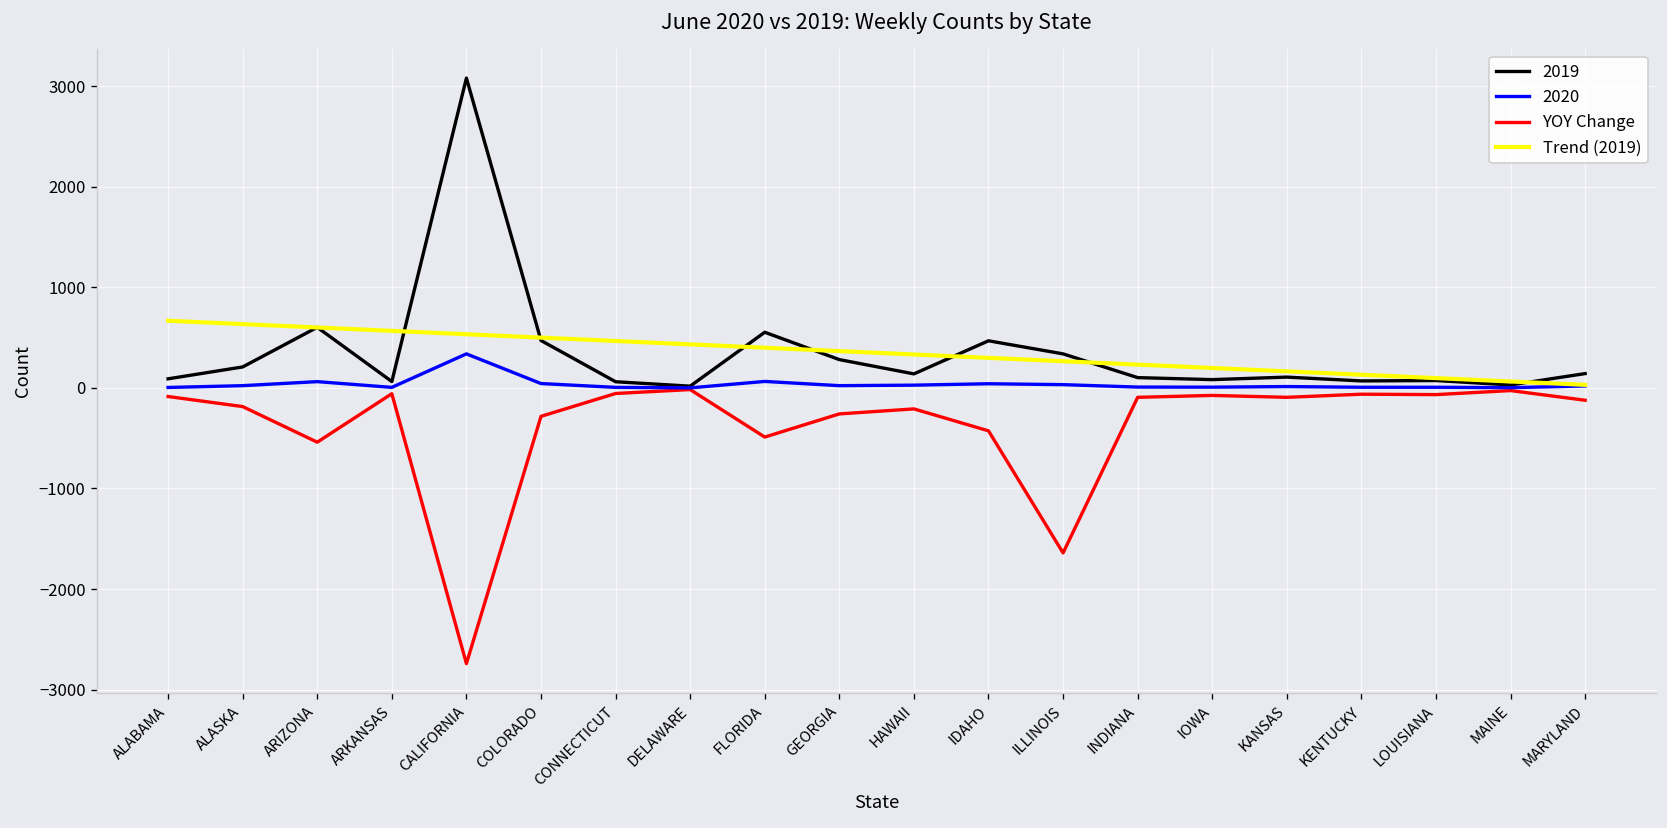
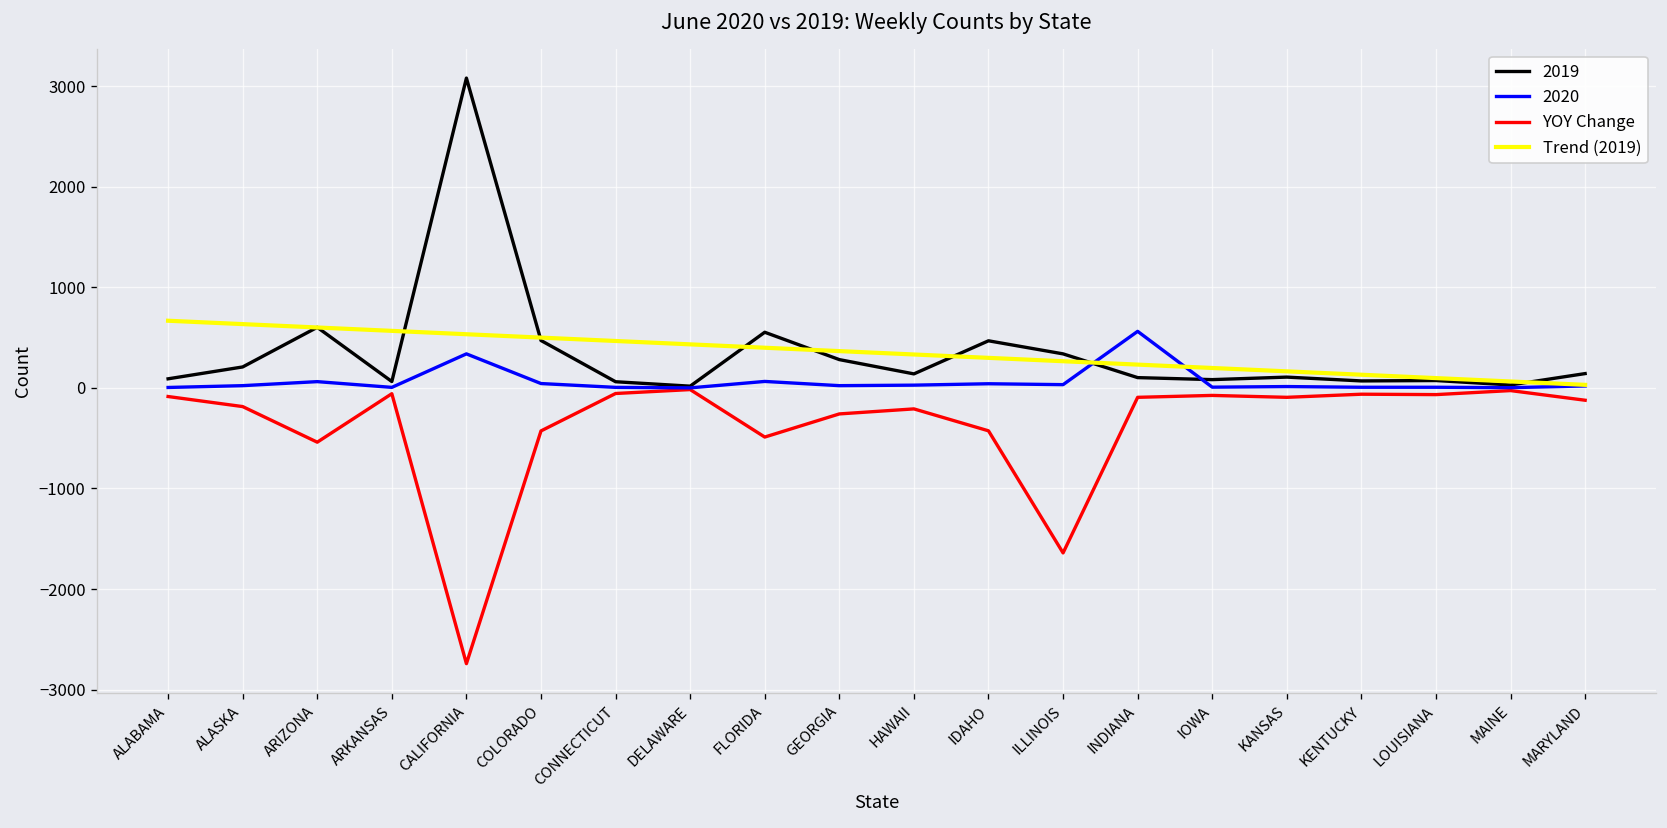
YOY Change, COLORADO: -300 -> -400
2020, INDIANA: 0 -> 600
